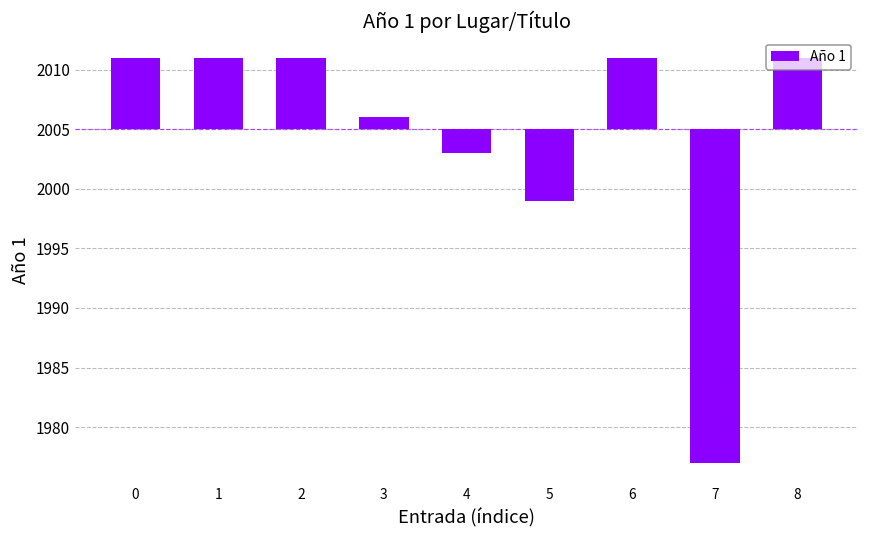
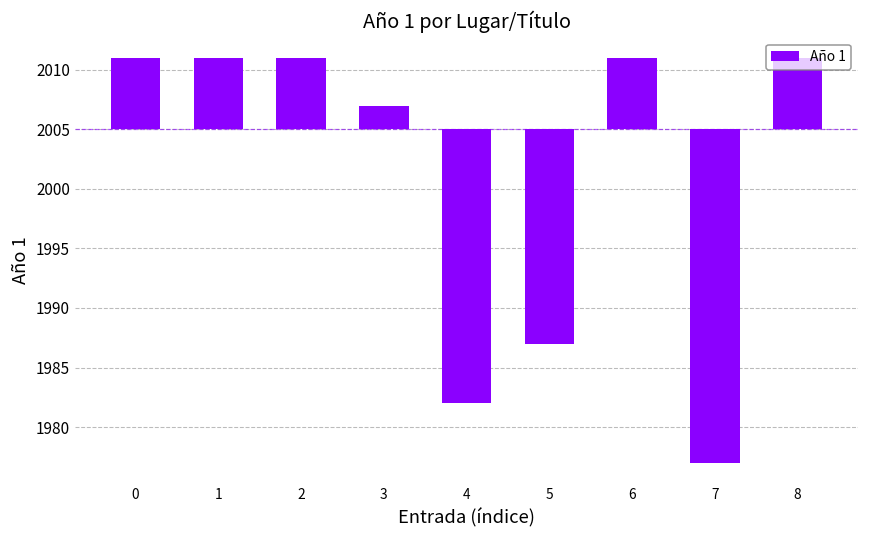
3: 2006 -> 2007
4: 2003 -> 1982
5: 1999 -> 1987
